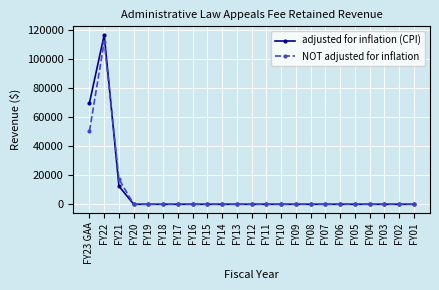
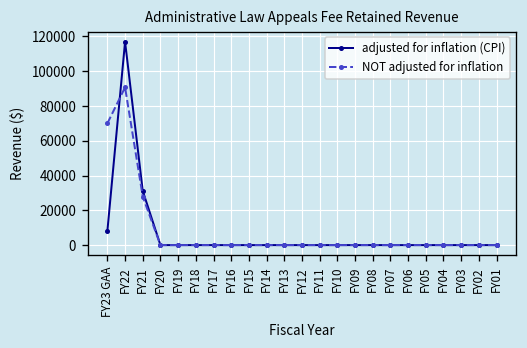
adjusted for inflation (CPI), FY23 GAA: 70000 -> 8000
NOT adjusted for inflation, FY23 GAA: 51000 -> 70000
NOT adjusted for inflation, FY22: 112000 -> 91000
adjusted for inflation (CPI), FY21: 12000 -> 31000
NOT adjusted for inflation, FY21: 17000 -> 28000
